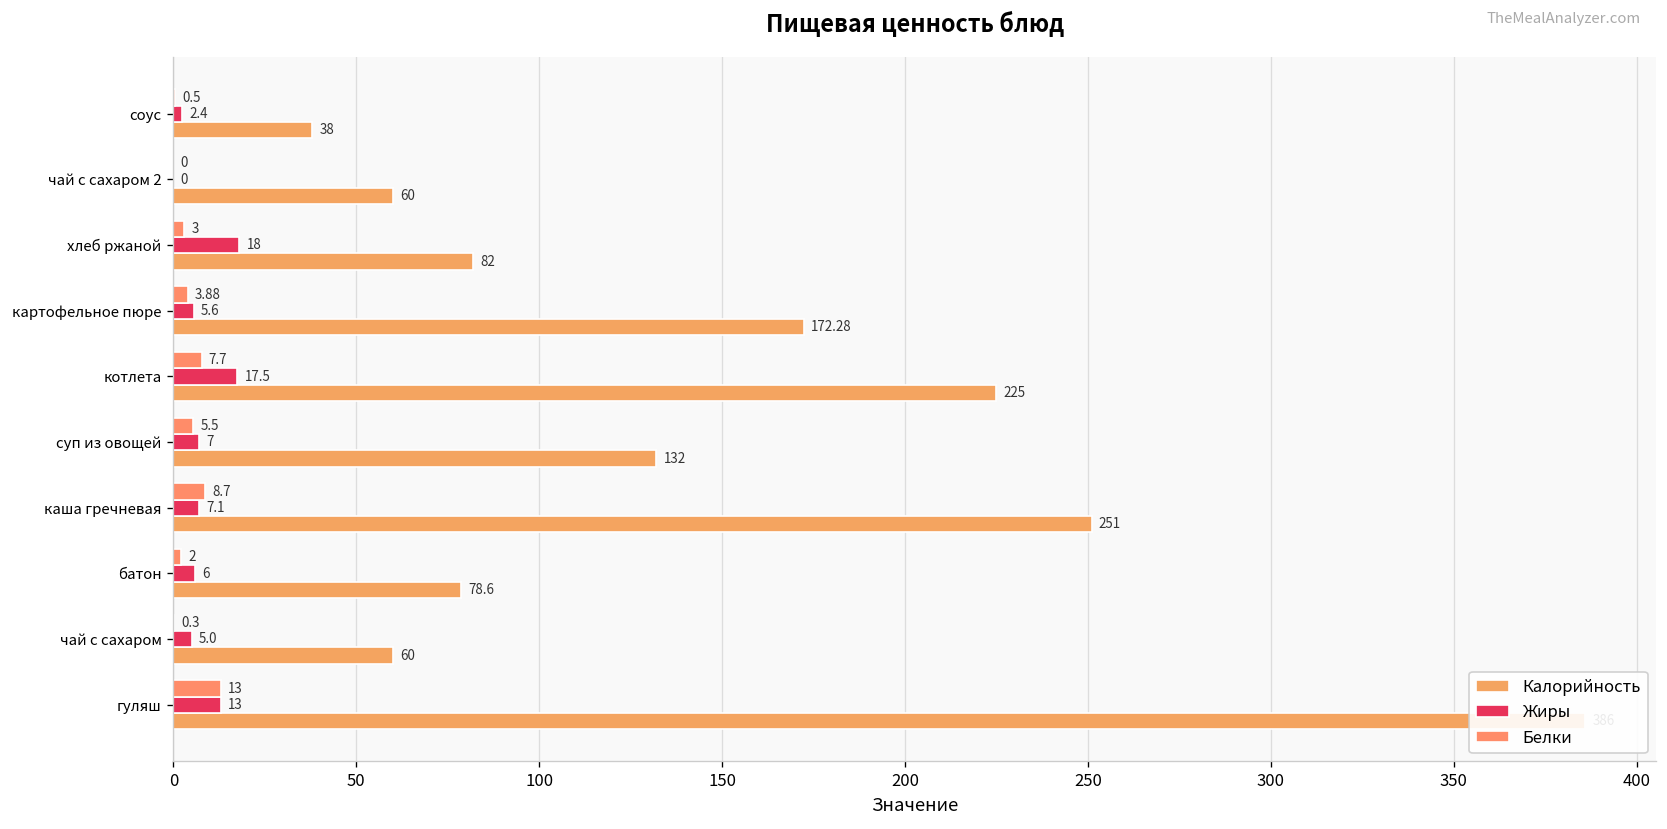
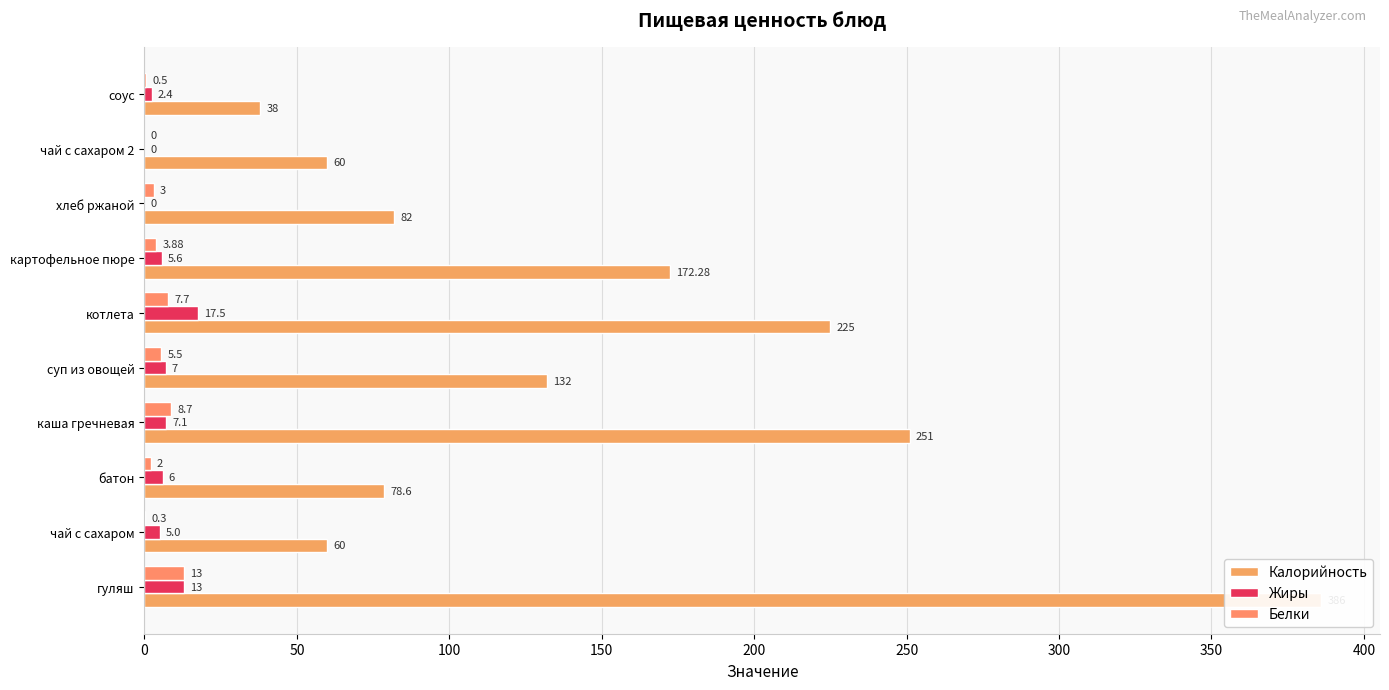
Жиры, хлеб ржаной: 18 -> 0
